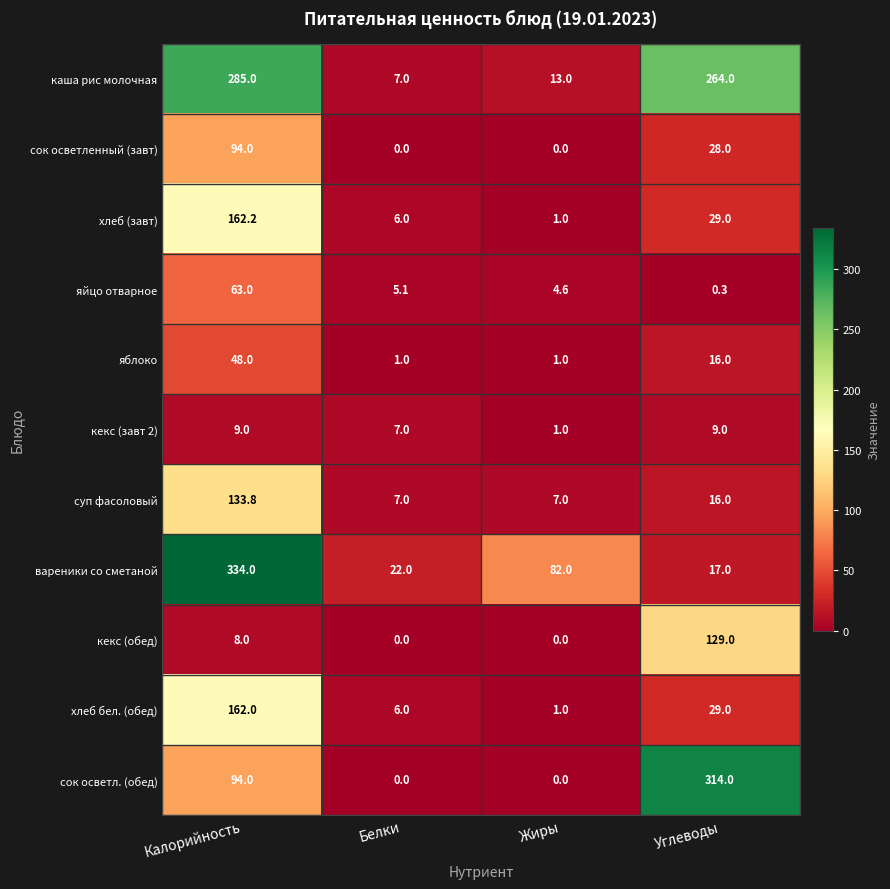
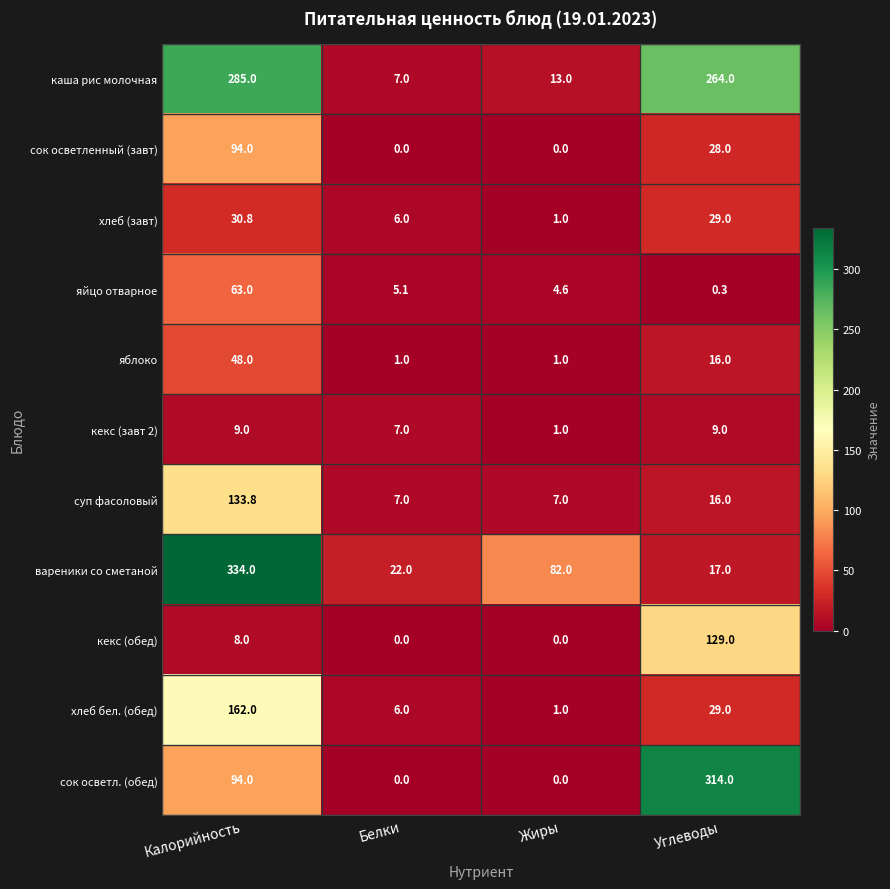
хлеб (завт), Калорийность: 162.2 -> 30.8
